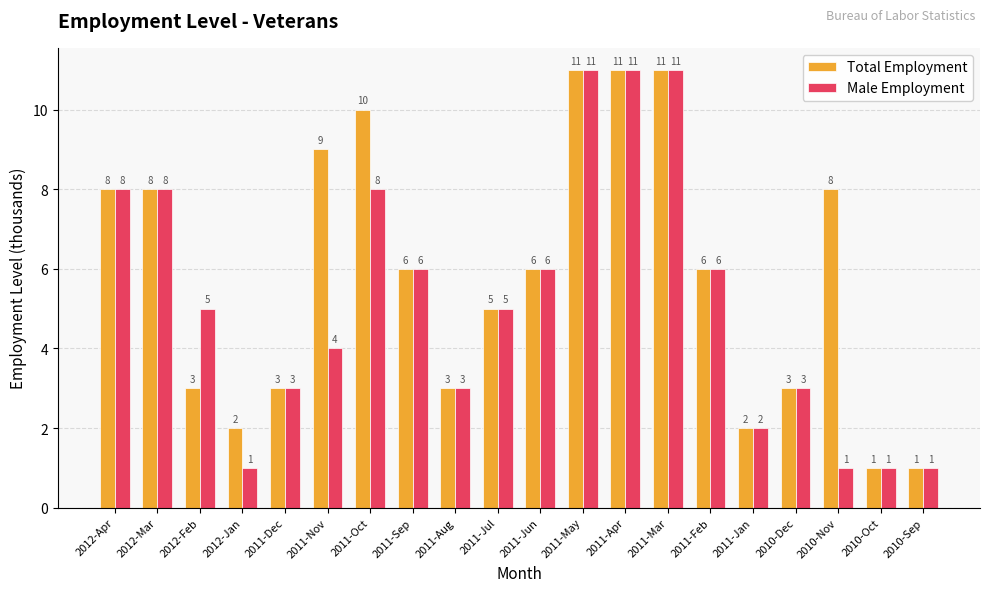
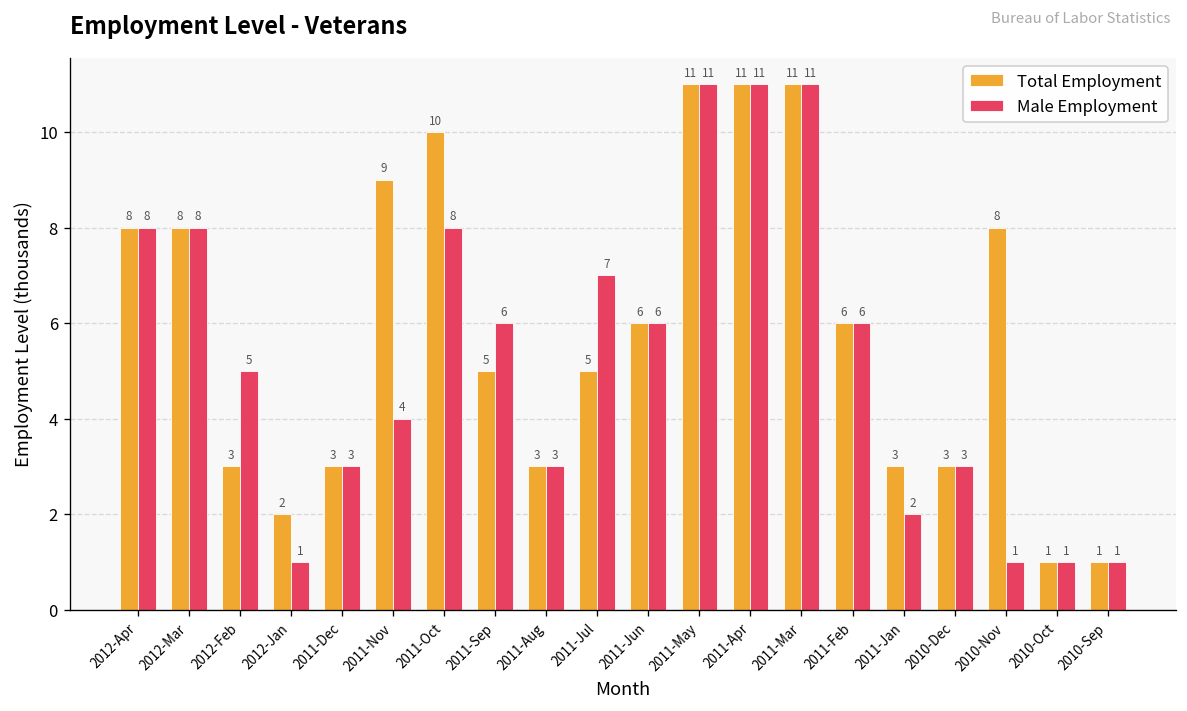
Total Employment, 2011-Sep: 6 -> 5
Male Employment, 2011-Jul: 5 -> 7
Total Employment, 2011-Jan: 2 -> 3
